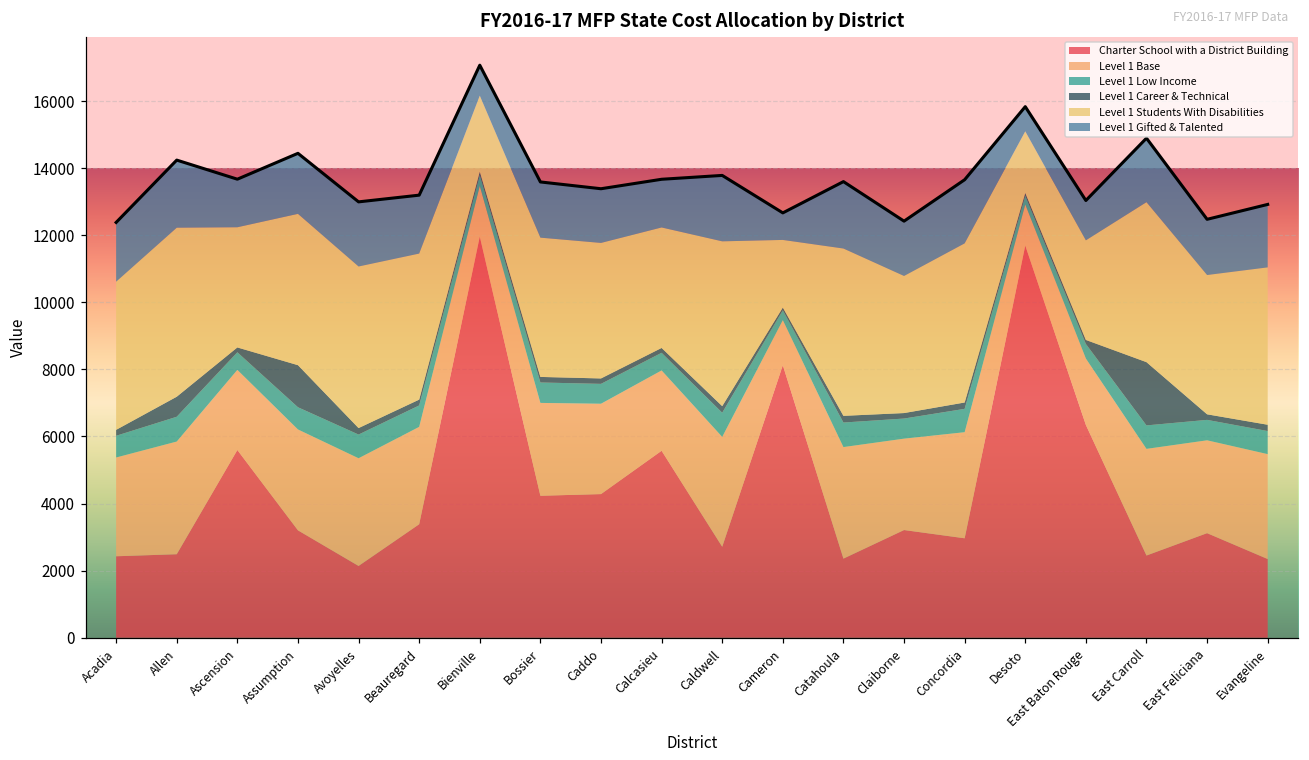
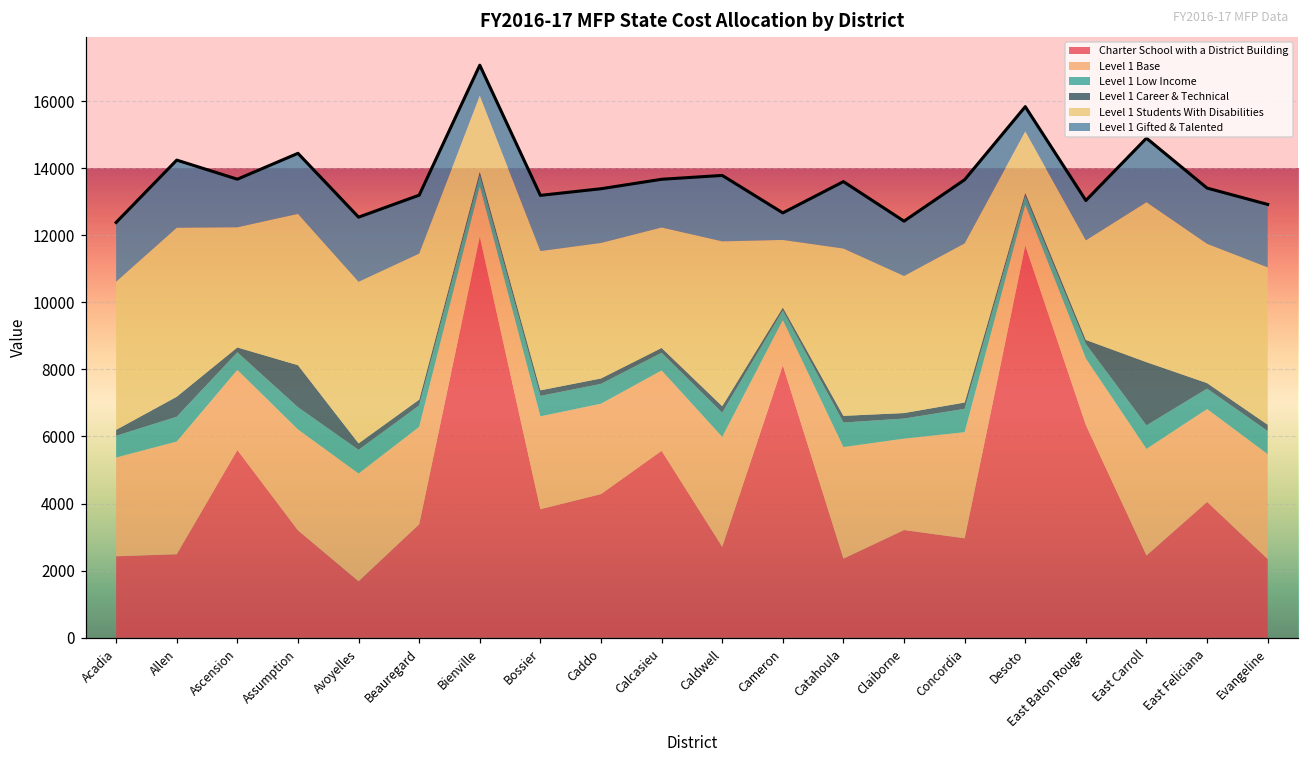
Charter School with a District Building, Avoyelles: 2100 -> 1700
Charter School with a District Building, Bossier: 4200 -> 3800
Charter School with a District Building, East Feliciana: 3100 -> 4000
